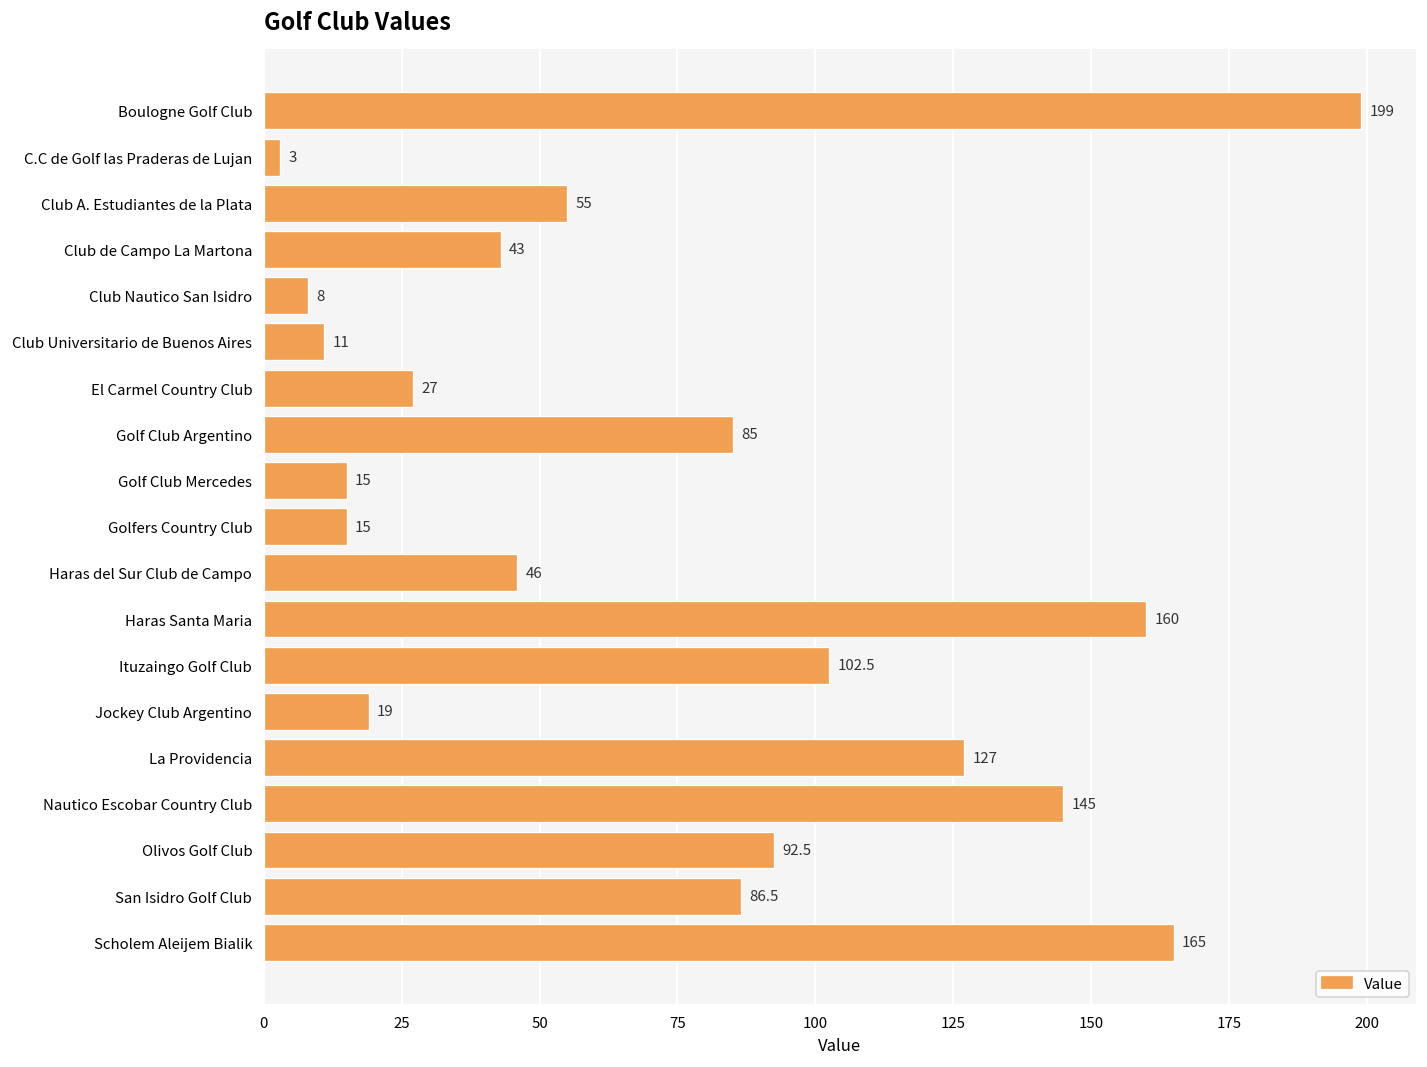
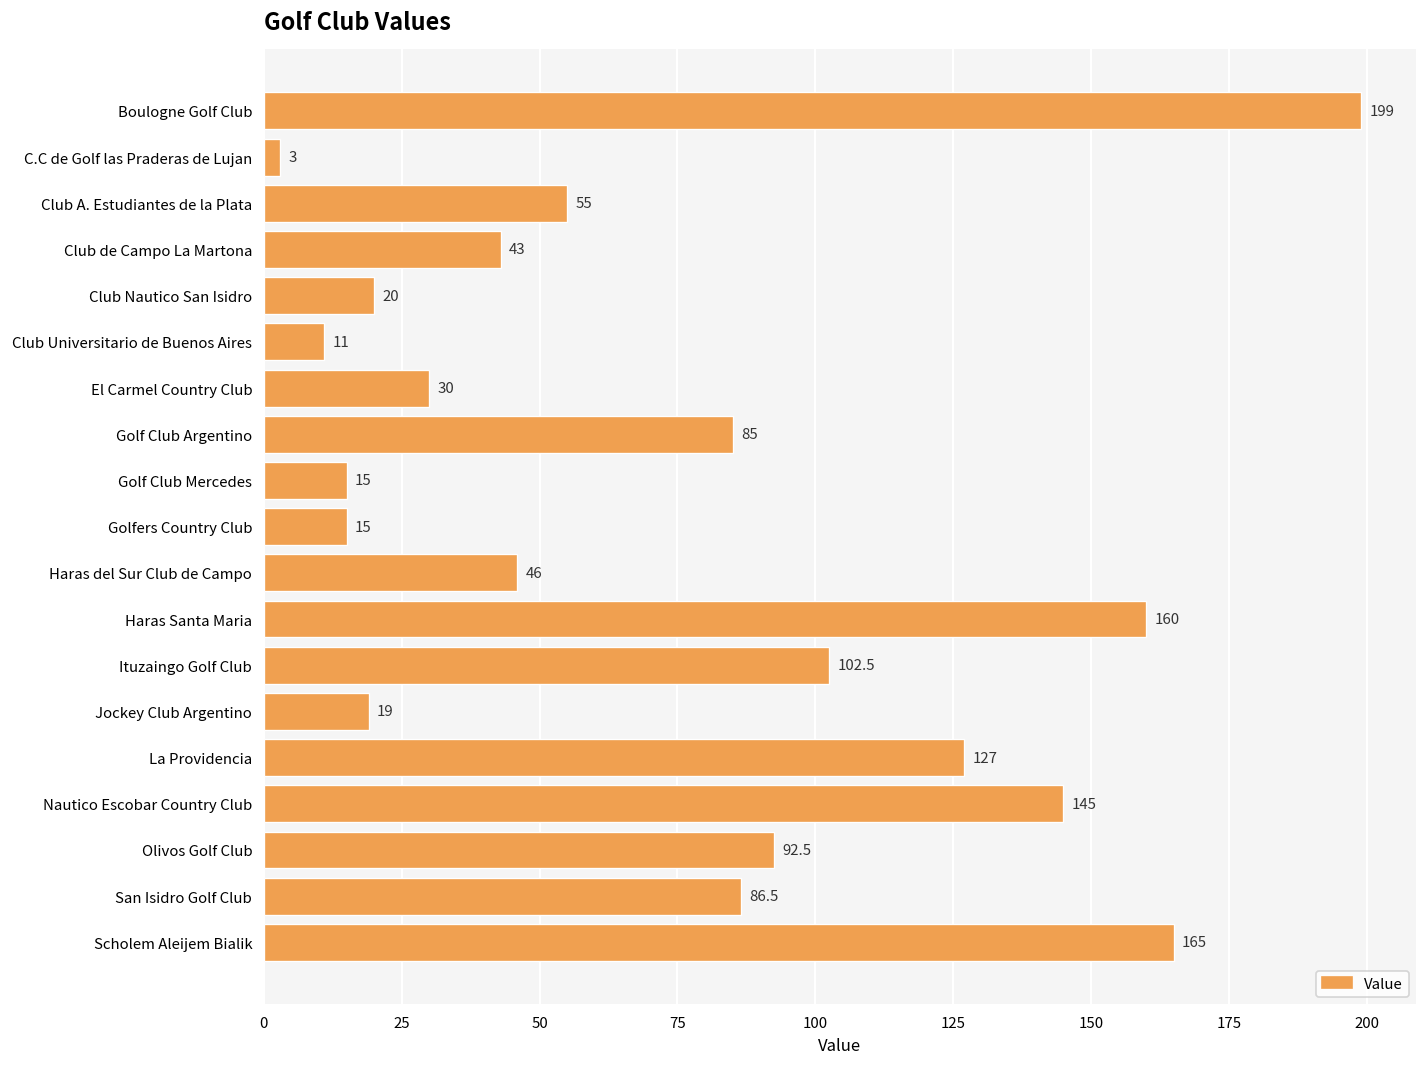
Club Nautico San Isidro: 8 -> 20
El Carmel Country Club: 27 -> 30
